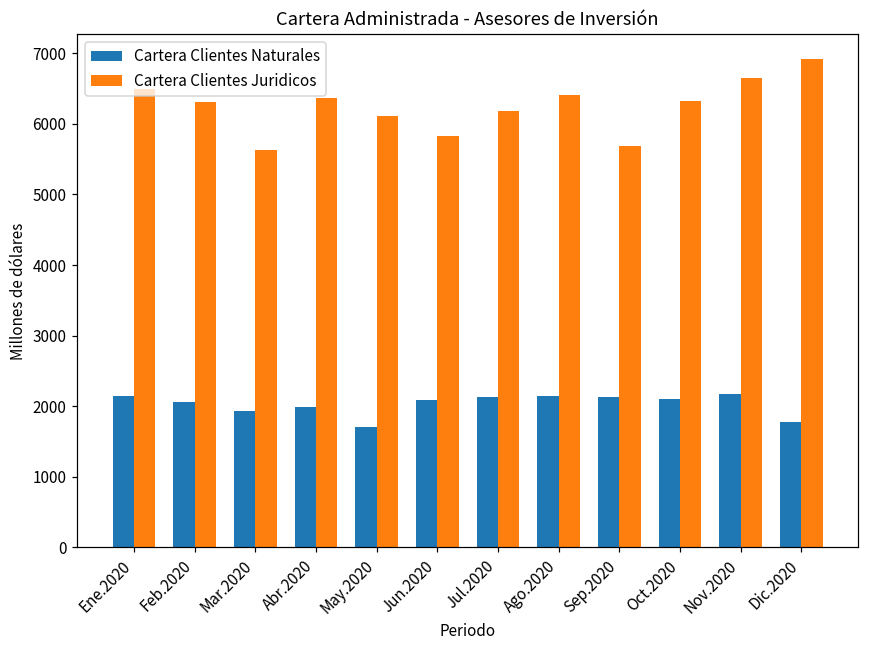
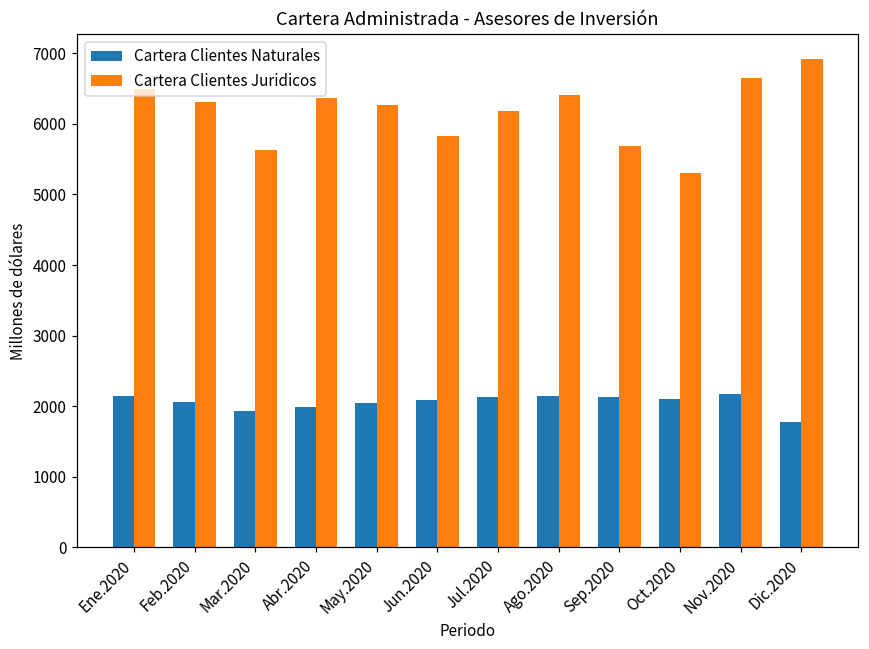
Cartera Clientes Naturales, May.2020: 1700 -> 2000
Cartera Clientes Juridicos, May.2020: 6100 -> 6300
Cartera Clientes Juridicos, Oct.2020: 6300 -> 5300
